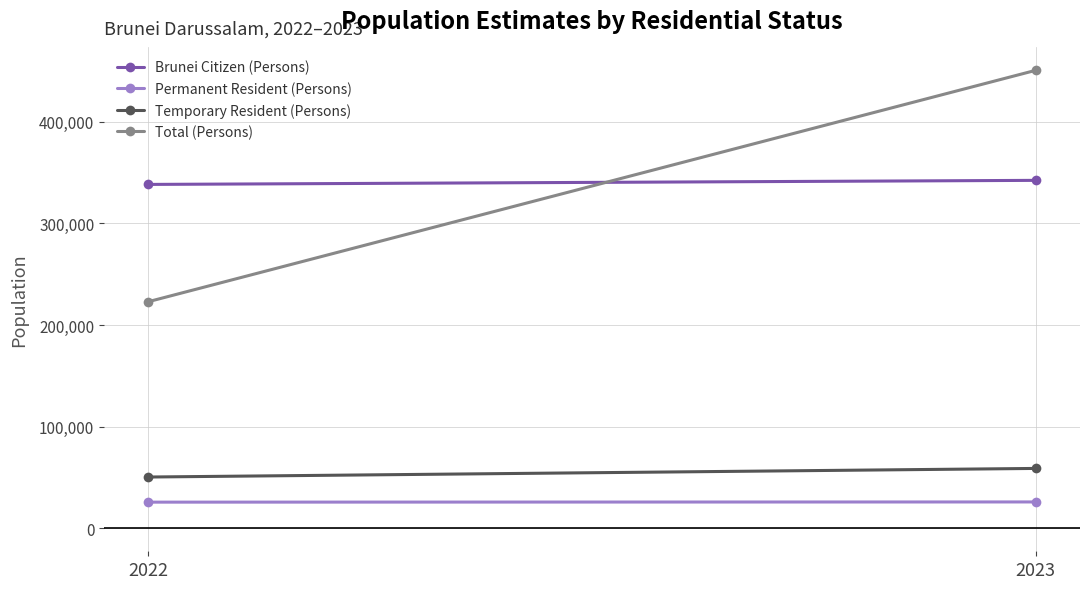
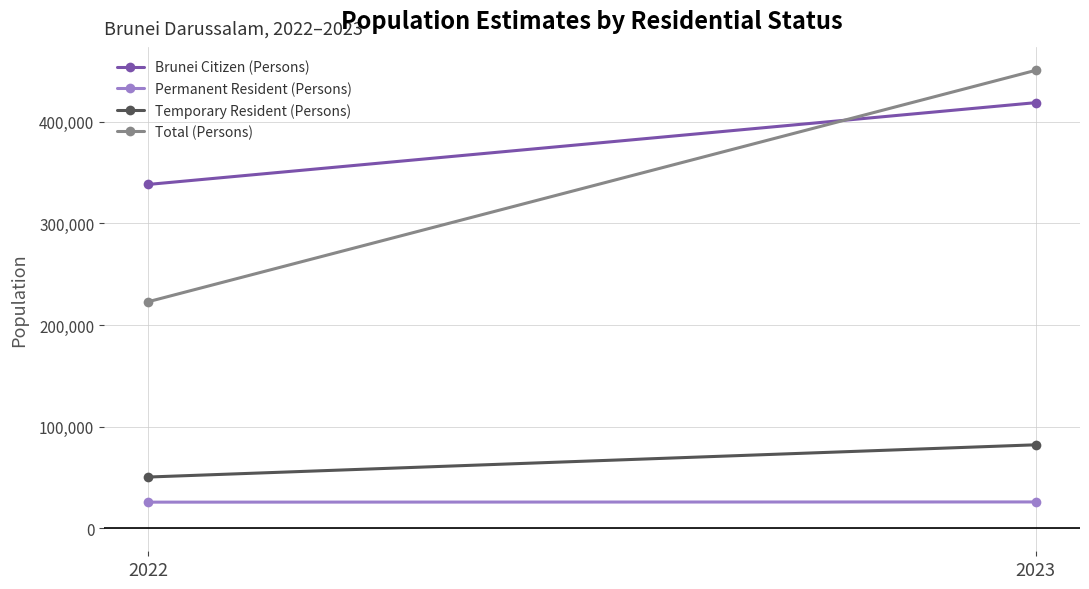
Brunei Citizen (Persons), 2023: 342,000 -> 419,000
Temporary Resident (Persons), 2023: 59,000 -> 82,000
